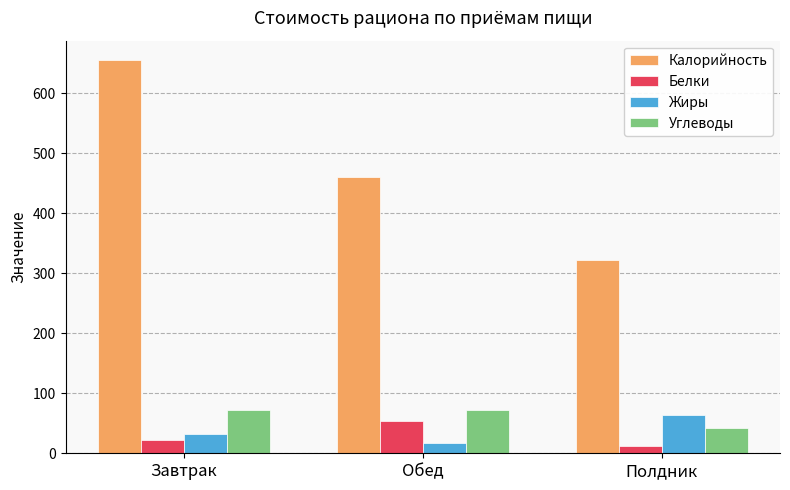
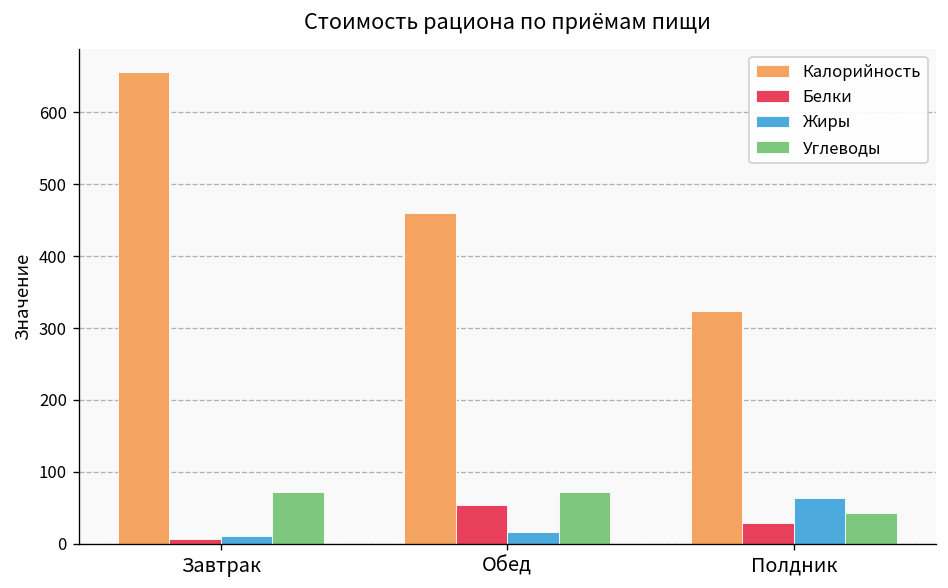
Белки, Завтрак: 20 -> 10
Жиры, Завтрак: 30 -> 10
Белки, Полдник: 10 -> 30
